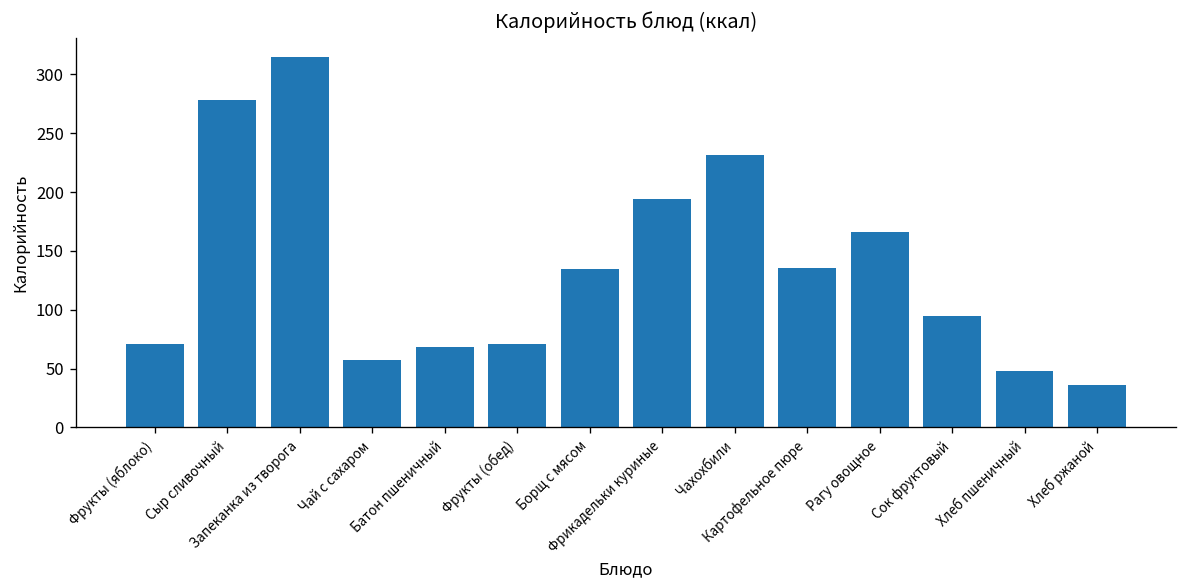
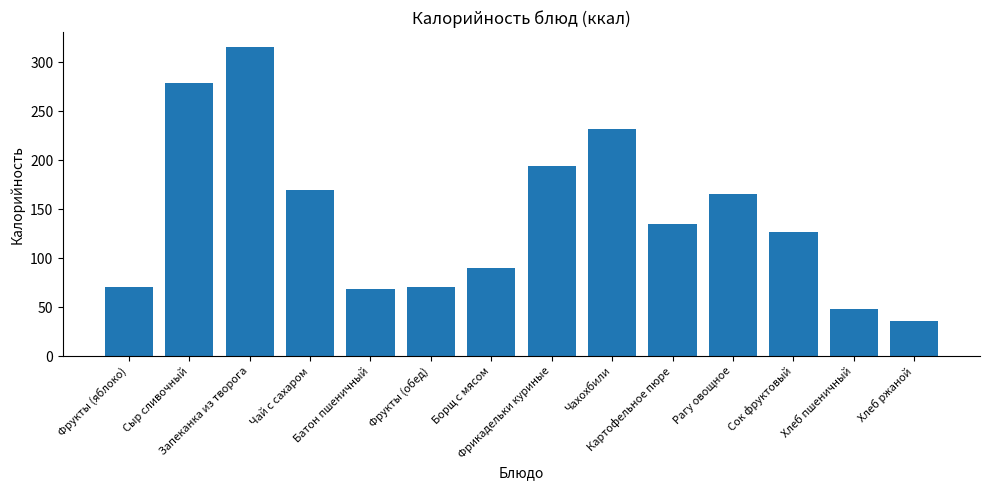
Чай с сахаром: 60 -> 170
Борщ с мясом: 130 -> 90
Сок фруктовый: 90 -> 130
